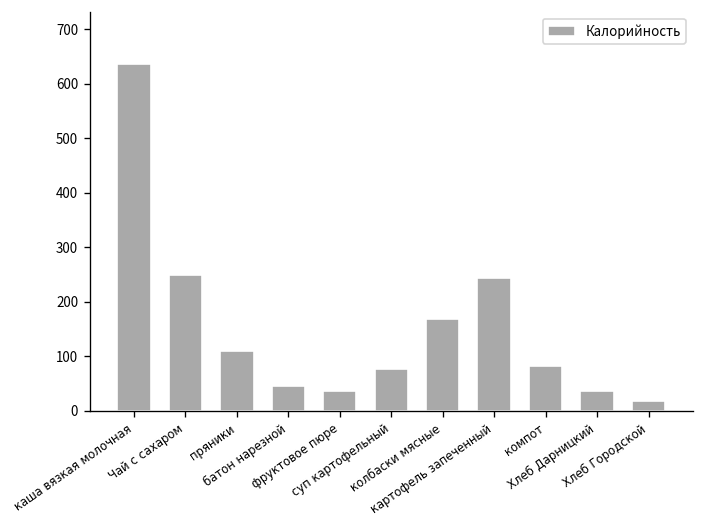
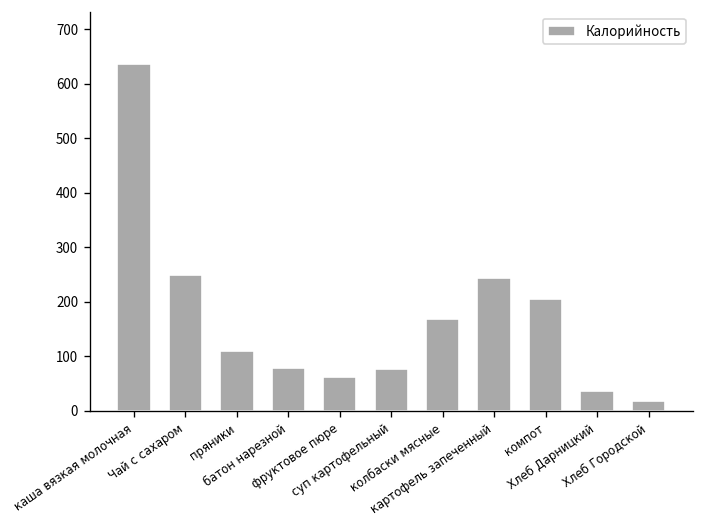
батон нарезной: 50 -> 80
фруктовое пюре: 40 -> 60
компот: 80 -> 200
